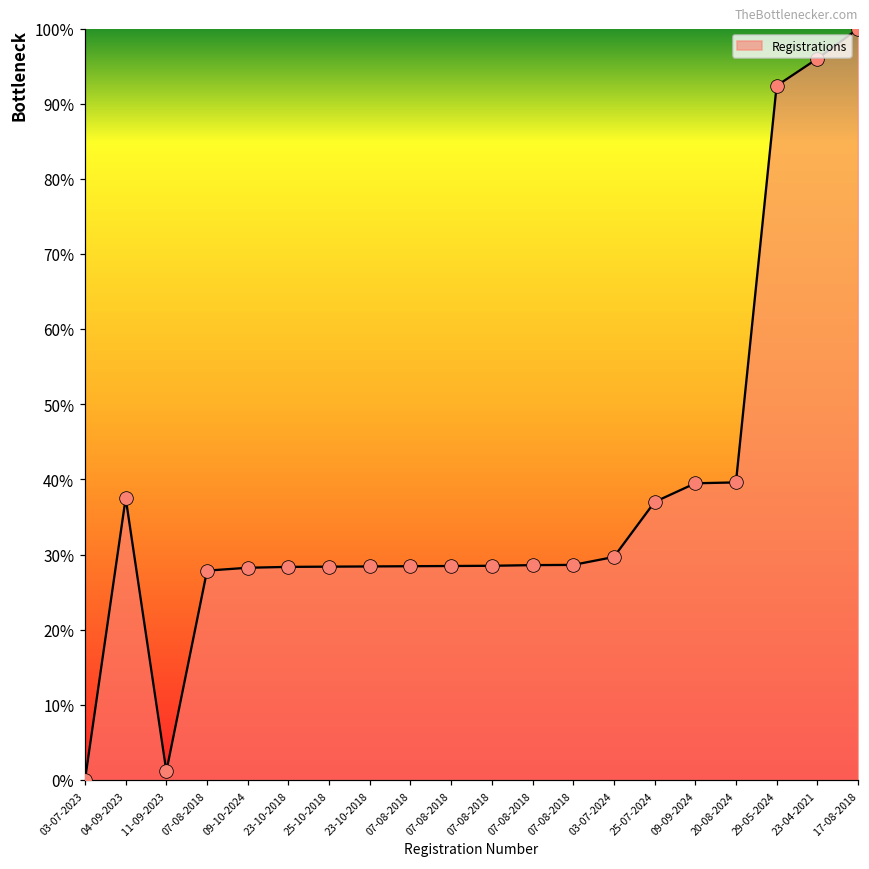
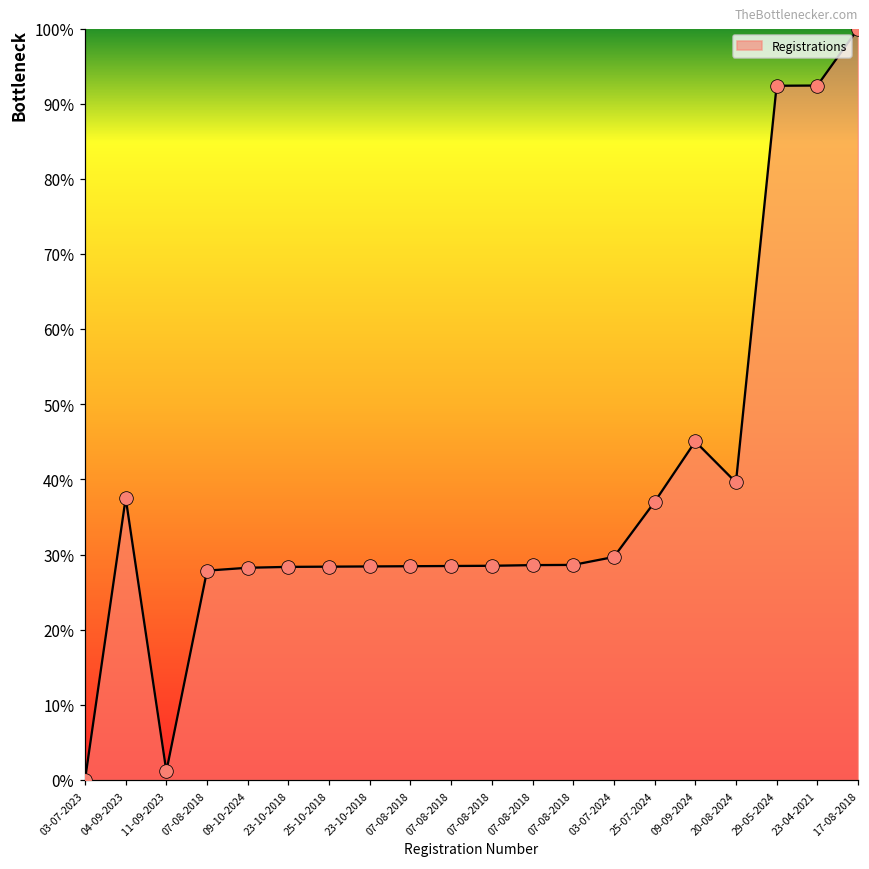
09-09-2024: 39% -> 45%
23-04-2021: 96% -> 92%
